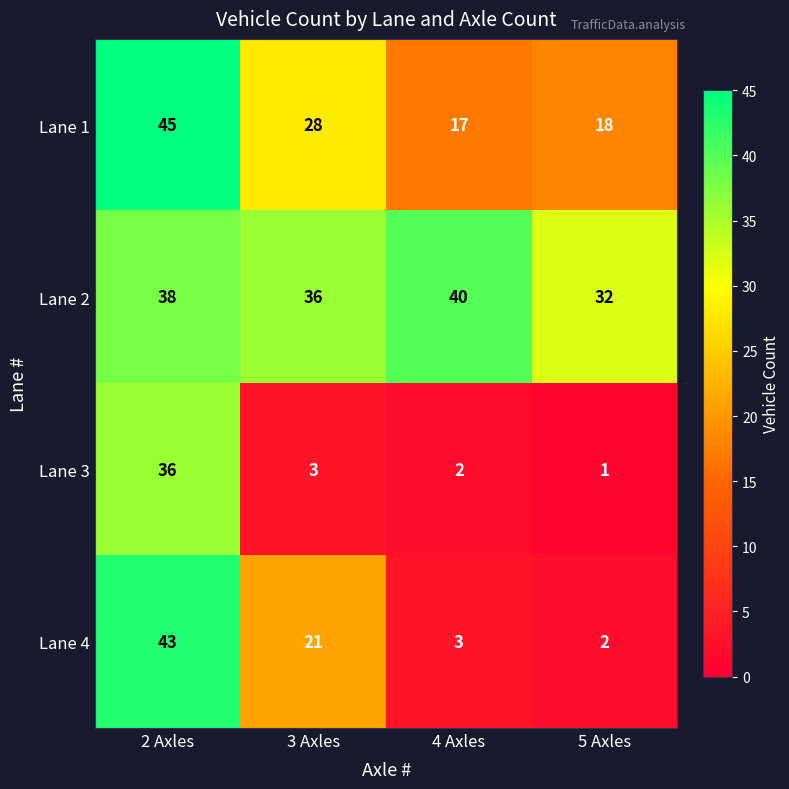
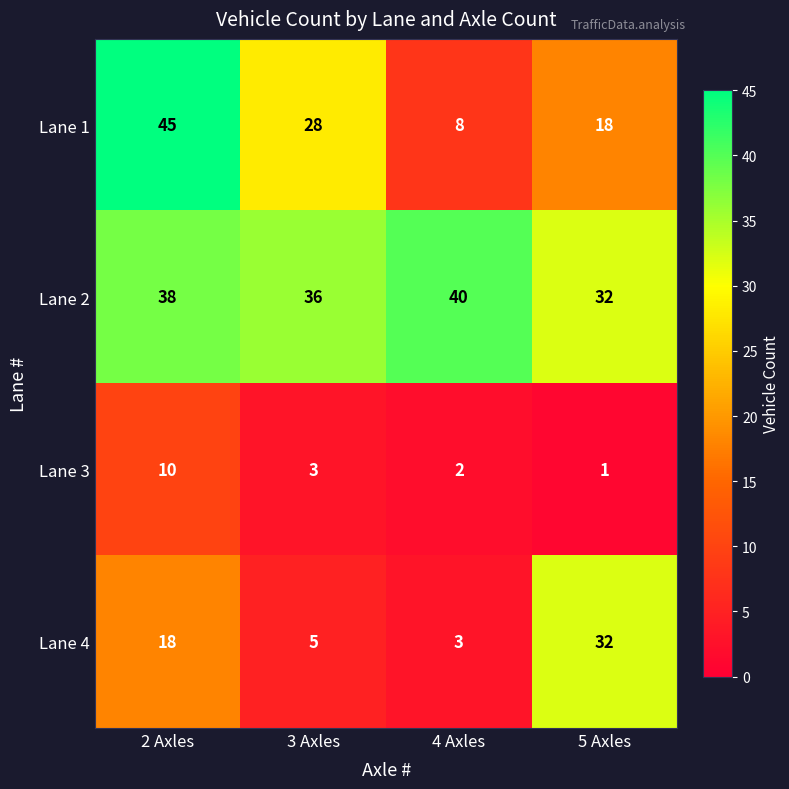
Lane 1, 4 Axles: 17 -> 8
Lane 3, 2 Axles: 36 -> 10
Lane 4, 2 Axles: 43 -> 18
Lane 4, 3 Axles: 21 -> 5
Lane 4, 5 Axles: 2 -> 32
